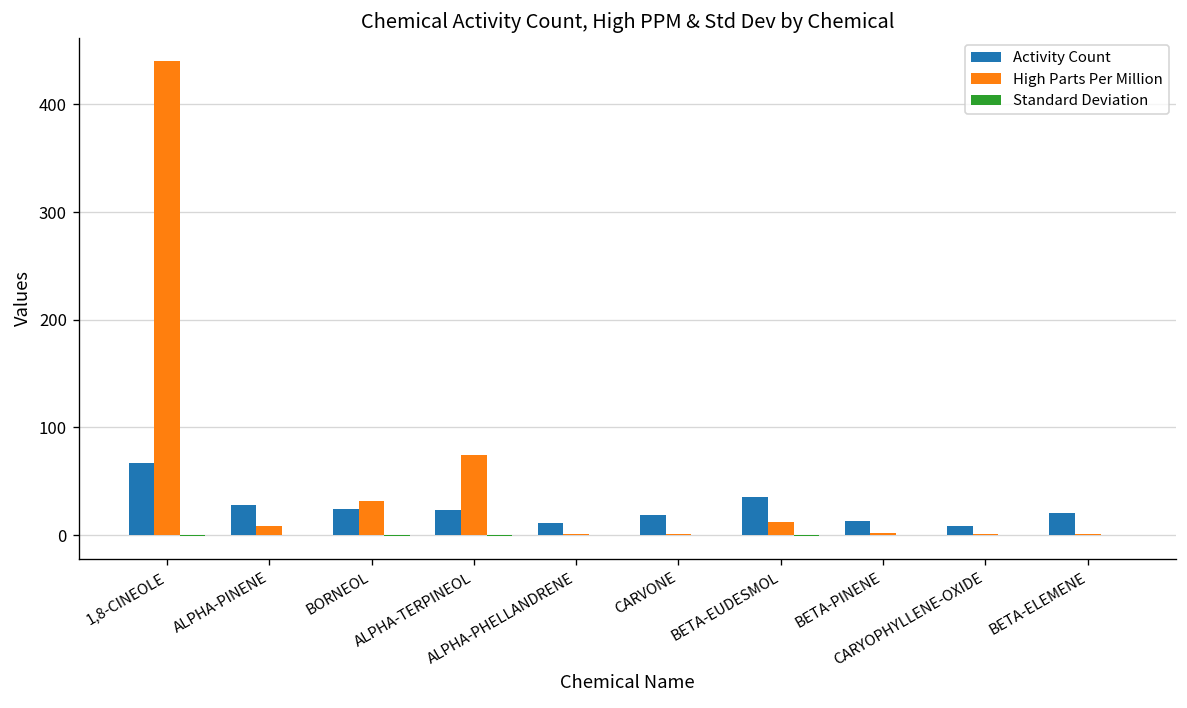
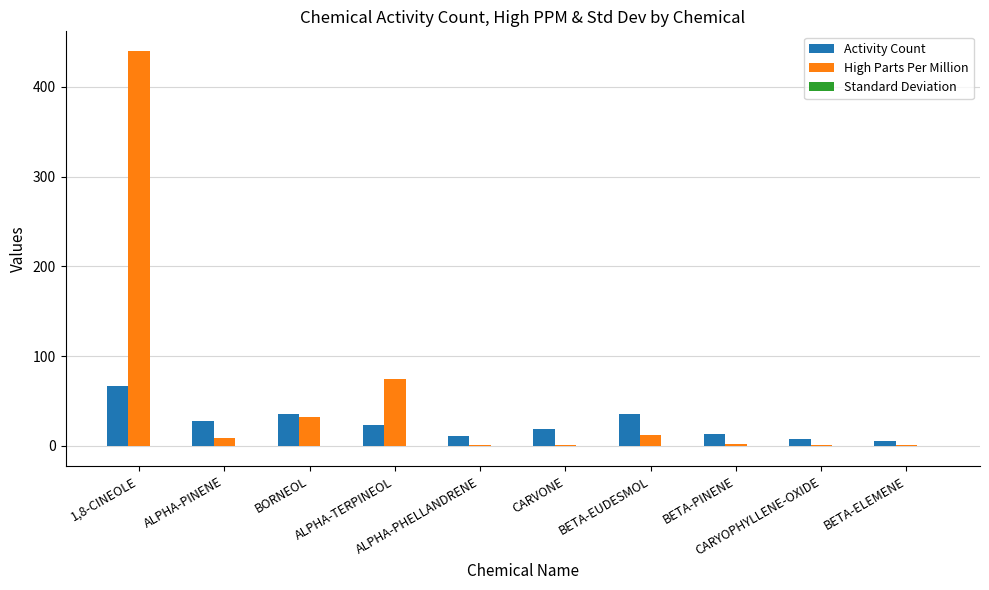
Activity Count, BORNEOL: 20 -> 40
Activity Count, BETA-ELEMENE: 20 -> 10
